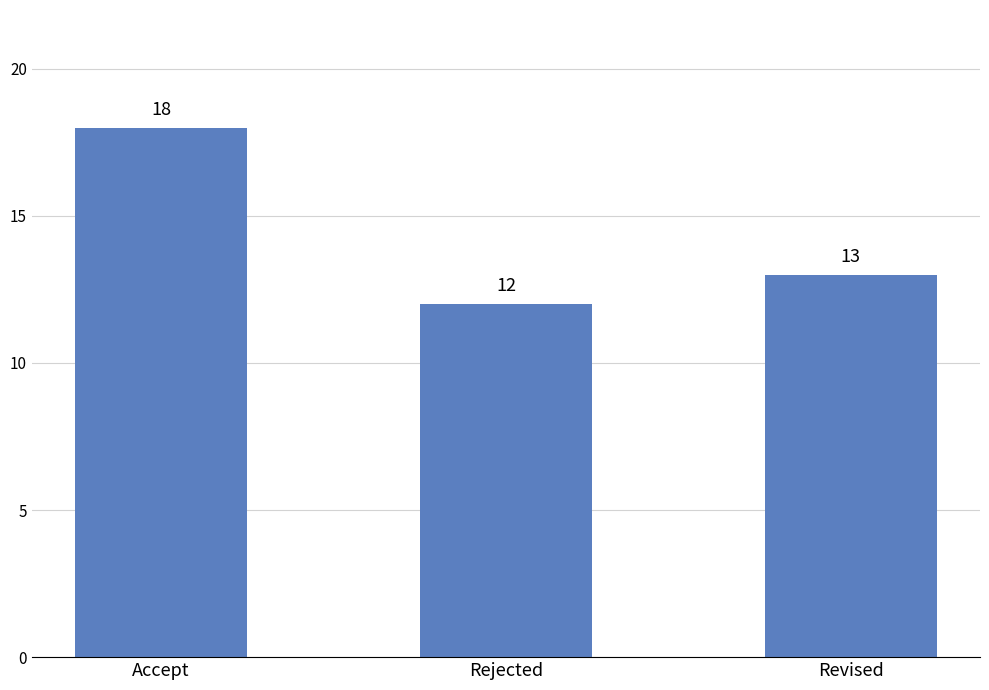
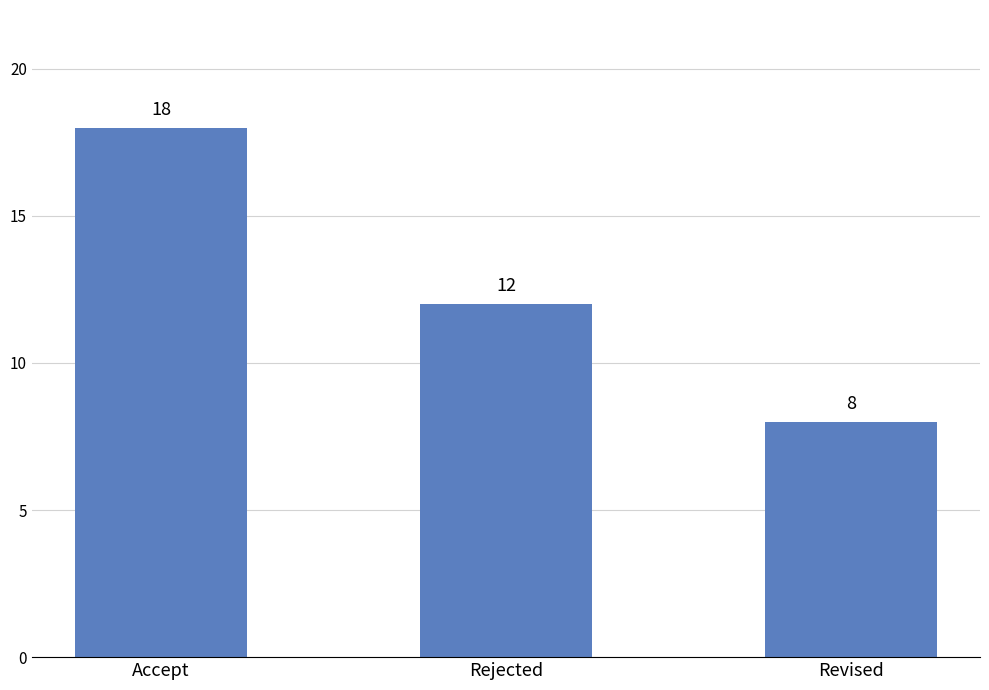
Revised: 13 -> 8
